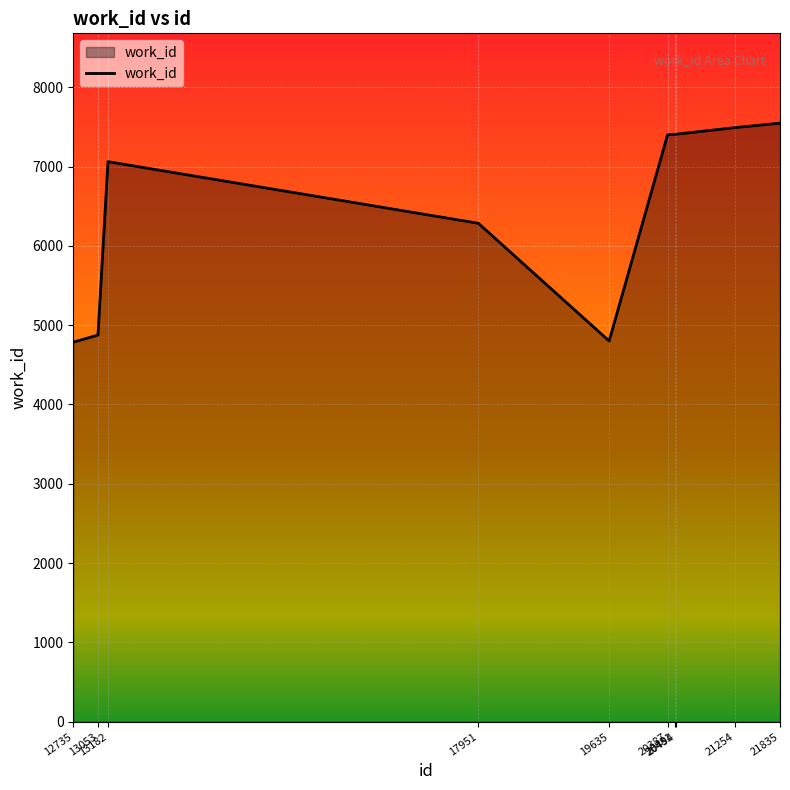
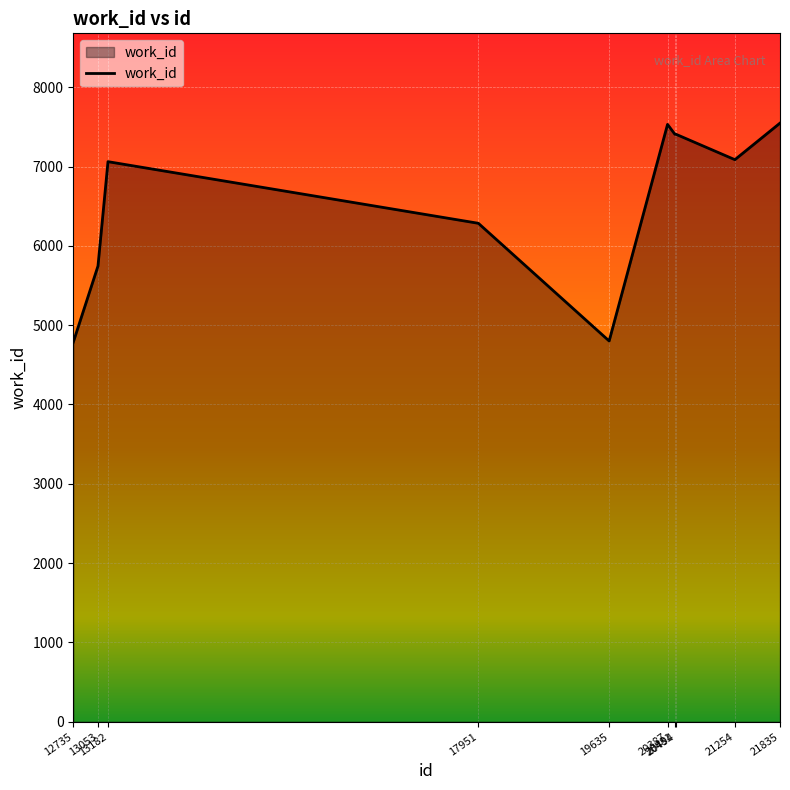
13053: 4900 -> 5700
20387: 7400 -> 7500
21254: 7500 -> 7100
